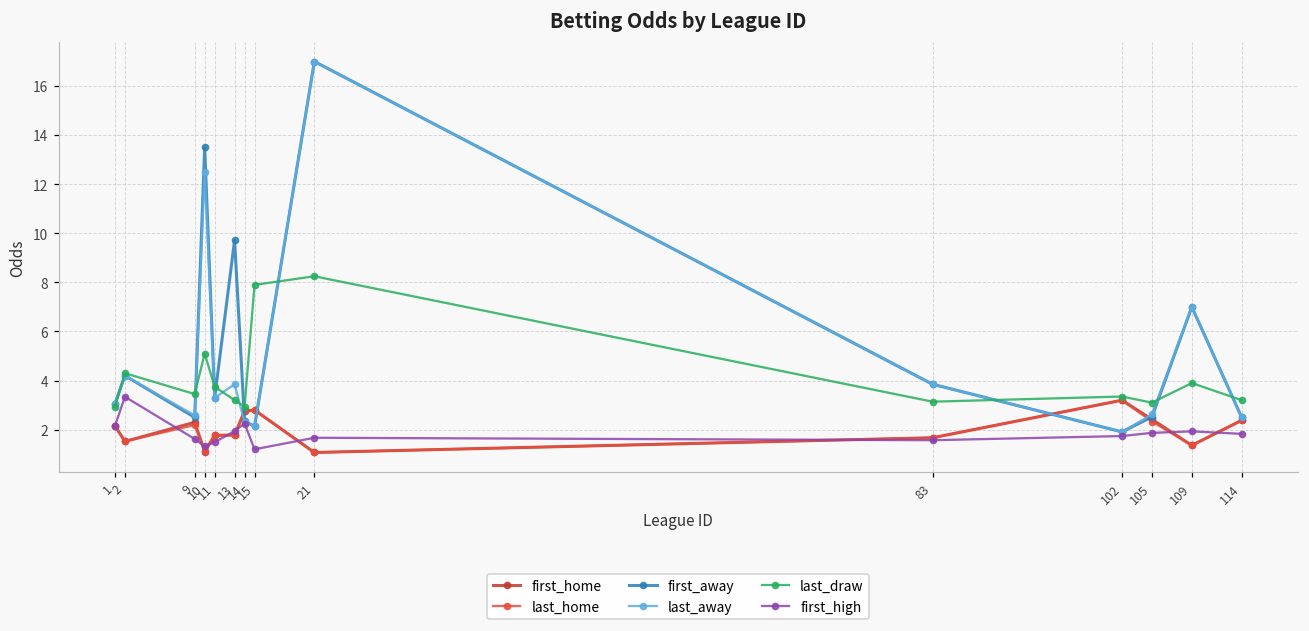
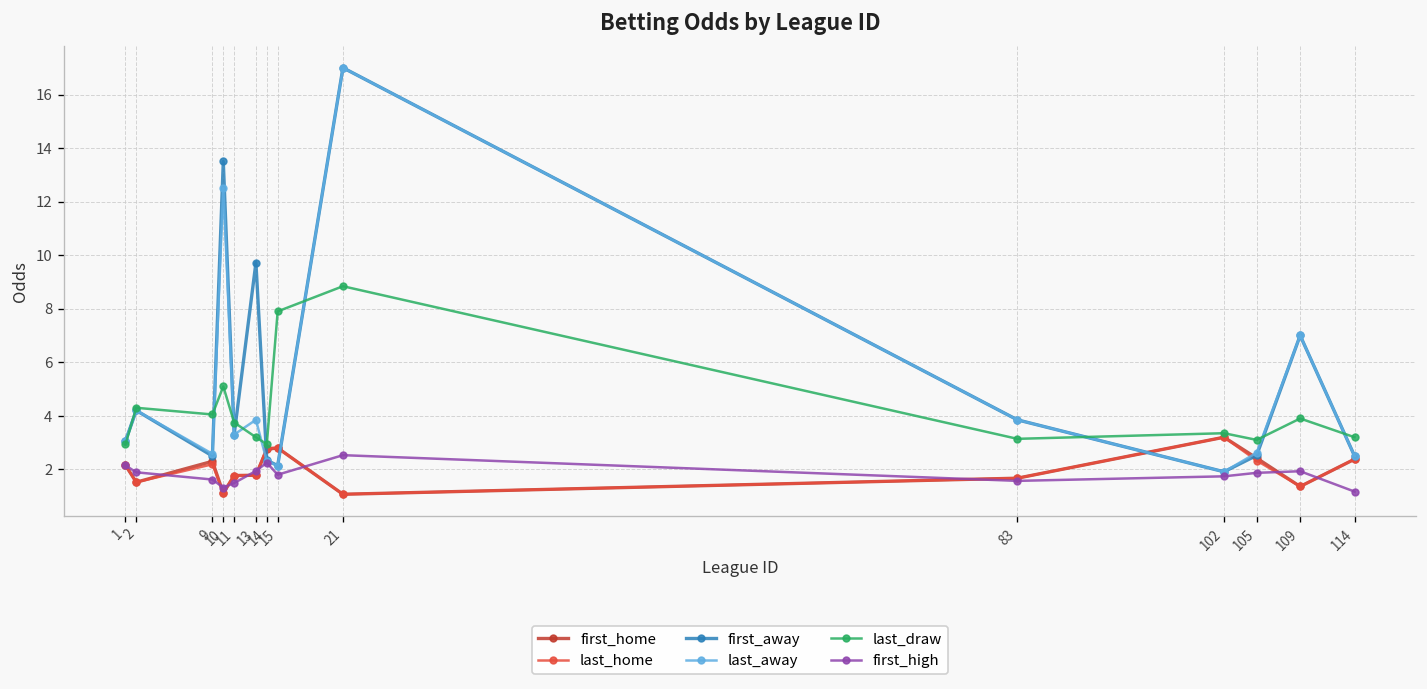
first_high, 2: 3.3 -> 1.9
last_draw, 9: 3.5 -> 4.1
first_high, 15: 1.2 -> 1.8
last_draw, 21: 8.3 -> 8.8
first_high, 21: 1.7 -> 2.5
first_high, 114: 1.8 -> 1.2
